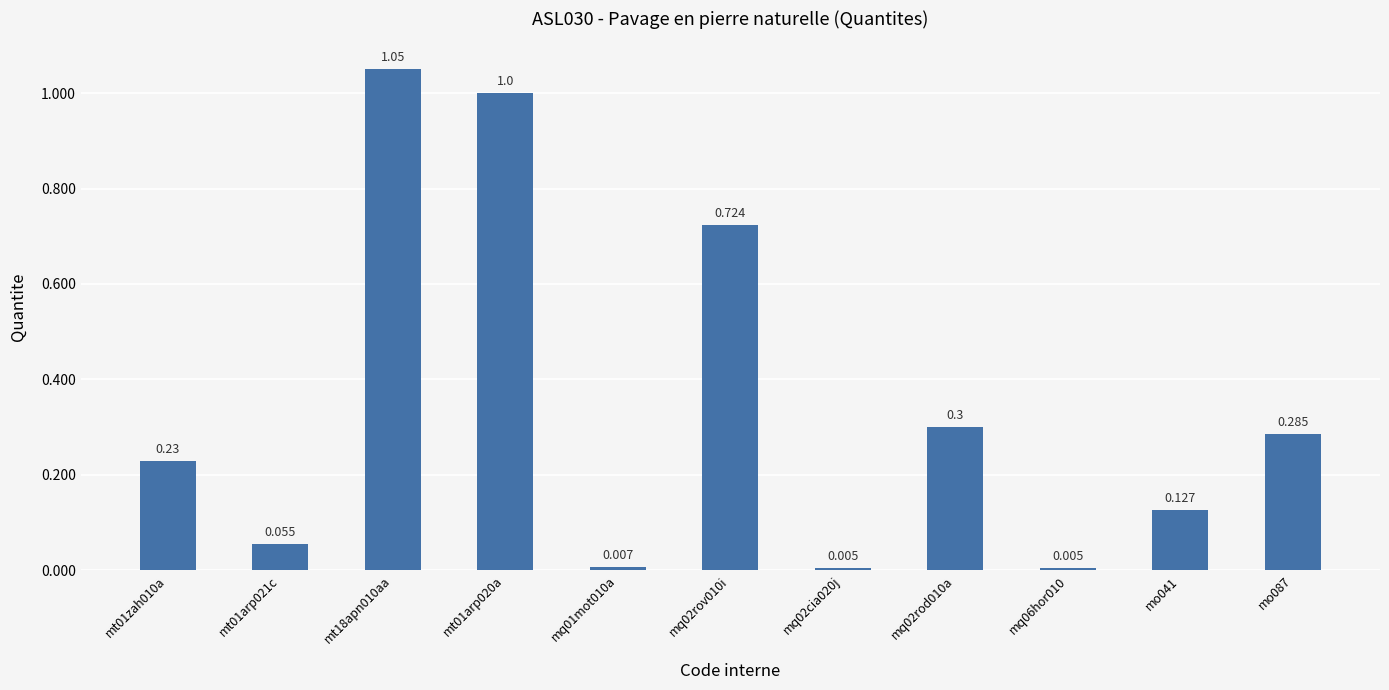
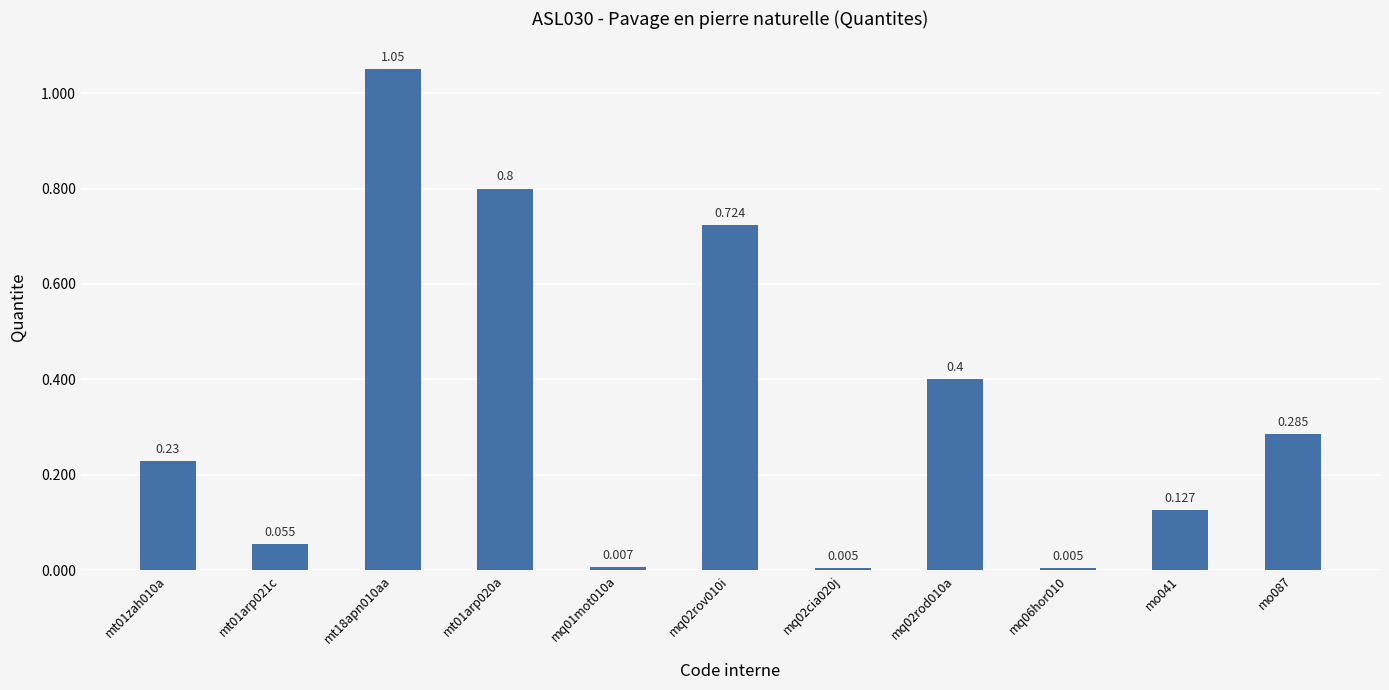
mt01arp020a: 1.0 -> 0.8
mq02rod010a: 0.3 -> 0.4
